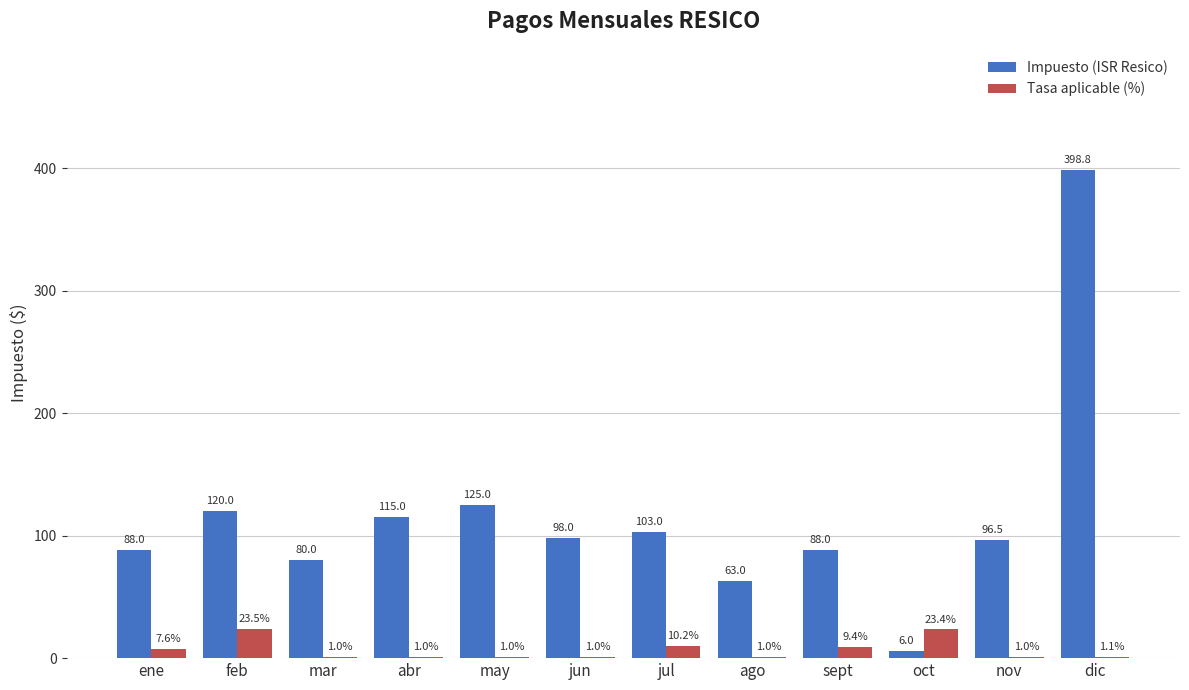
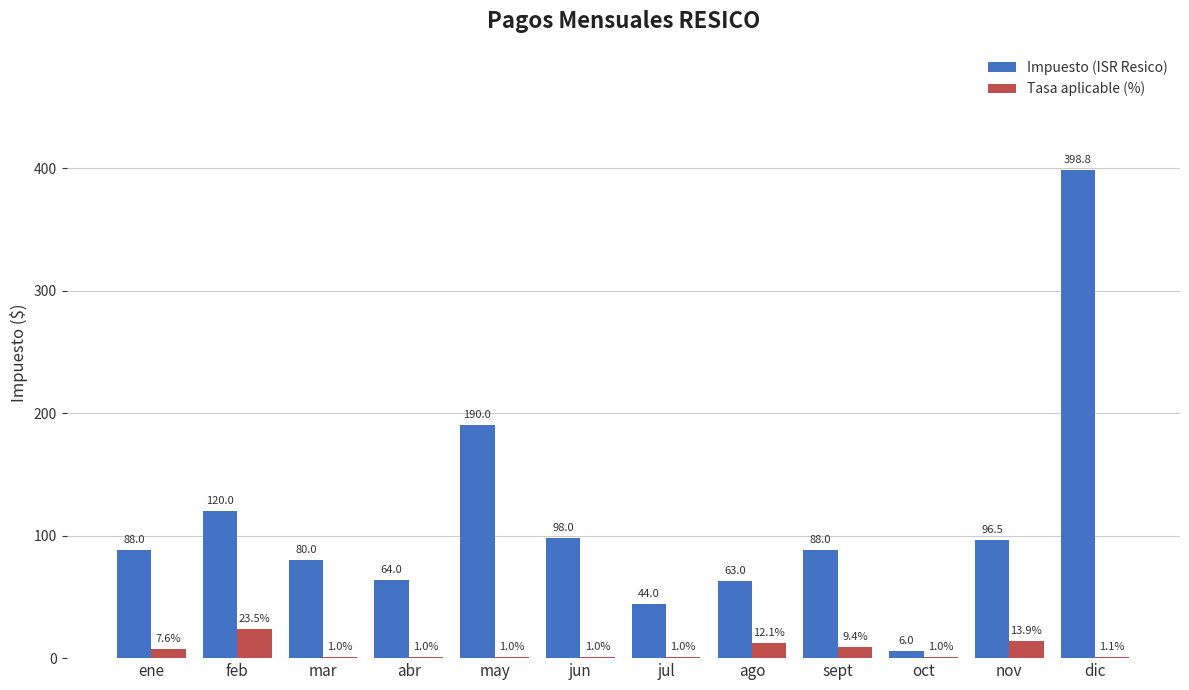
Impuesto (ISR Resico), abr: 115.0 -> 64.0
Impuesto (ISR Resico), may: 125.0 -> 190.0
Impuesto (ISR Resico), jul: 103.0 -> 44.0
Tasa aplicable (%), jul: 10.2% -> 1.0%
Tasa aplicable (%), ago: 1.0% -> 12.1%
Tasa aplicable (%), oct: 23.4% -> 1.0%
Tasa aplicable (%), nov: 1.0% -> 13.9%
